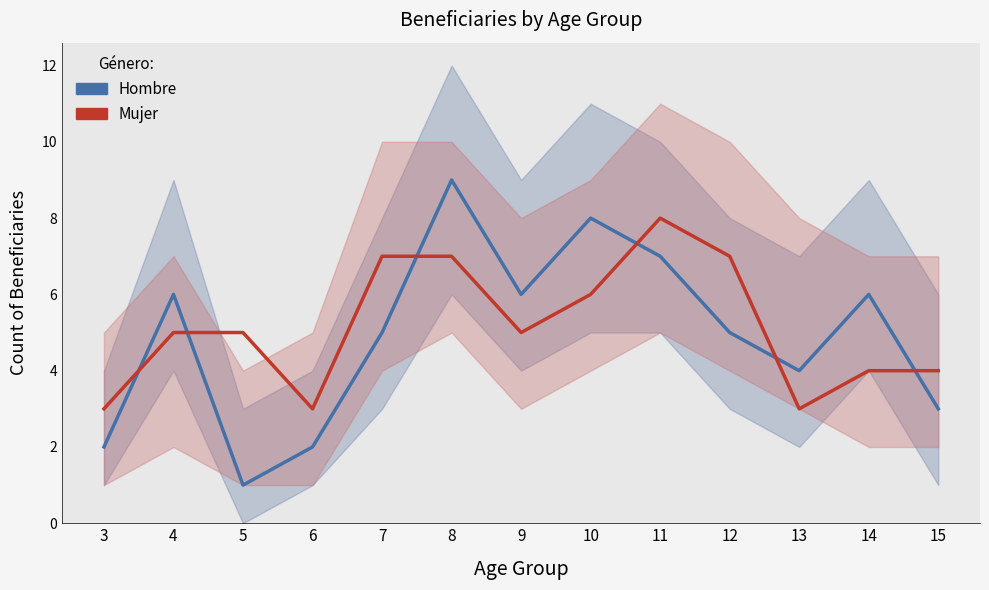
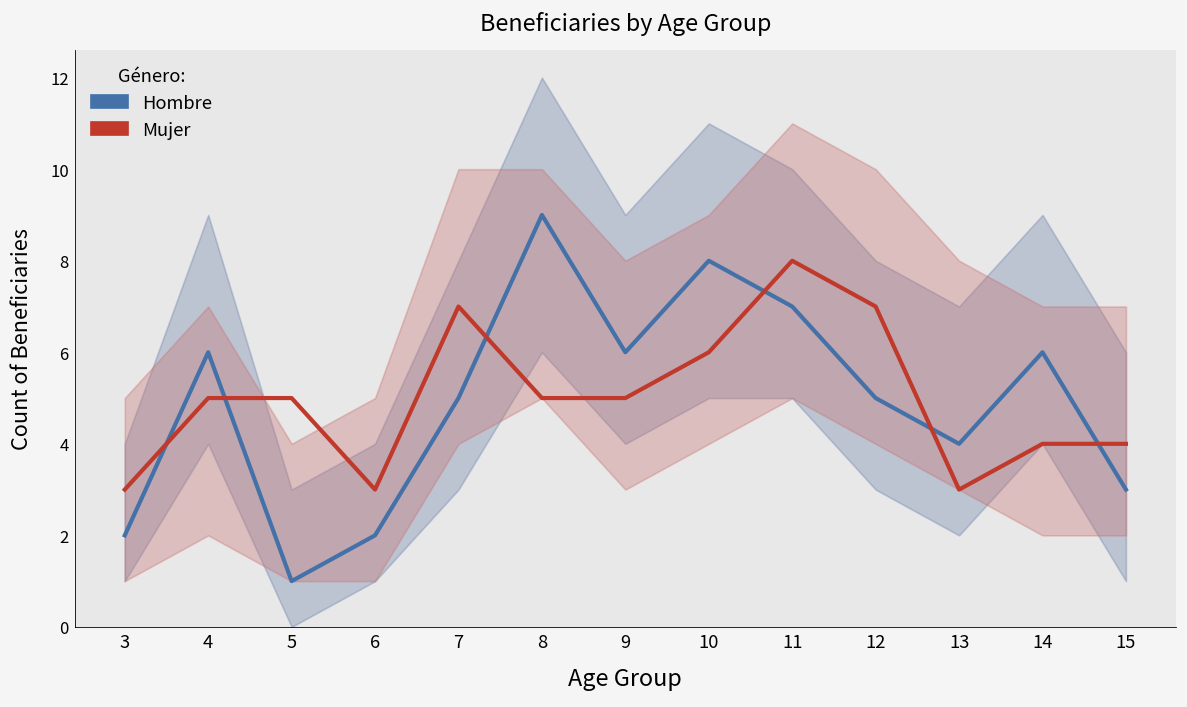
Mujer, 8: 7 -> 5
